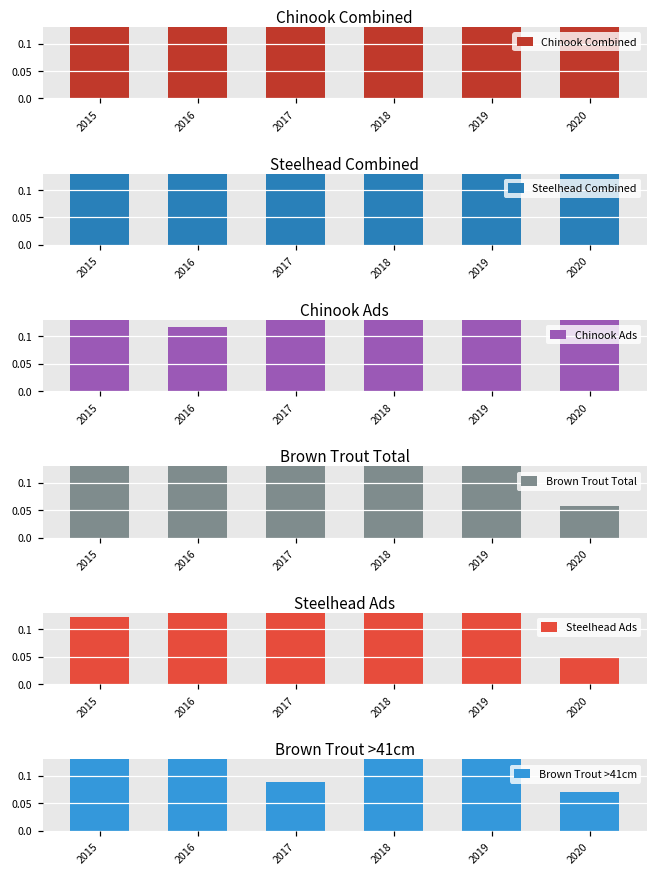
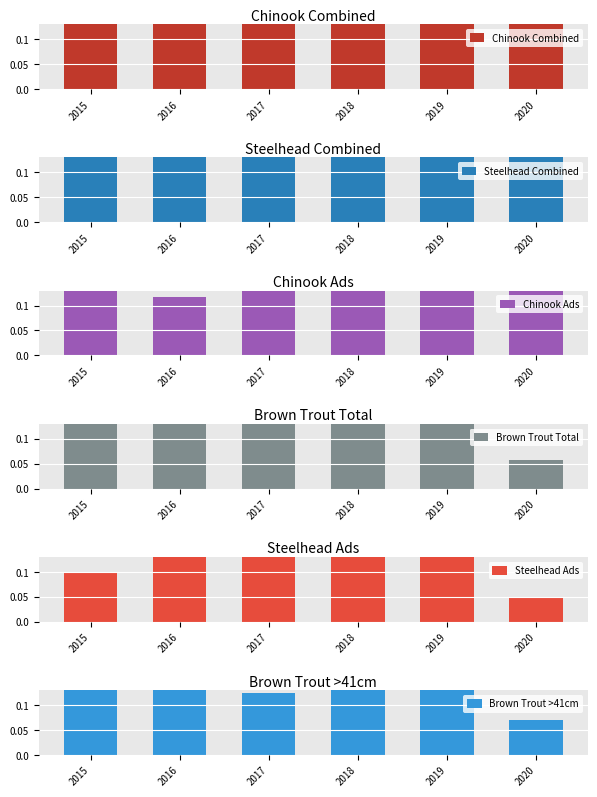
Steelhead Ads, 2015: 0.12 -> 0.10
Brown Trout >41cm, 2017: 0.09 -> 0.12
